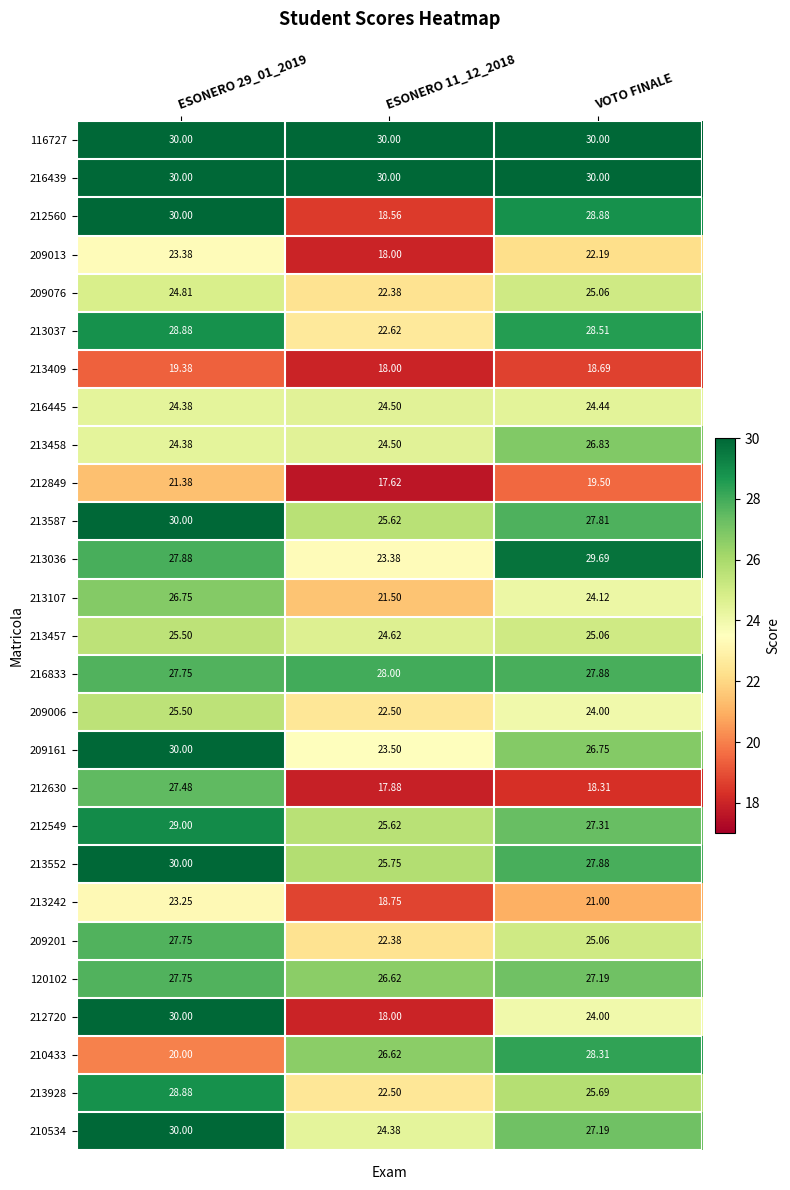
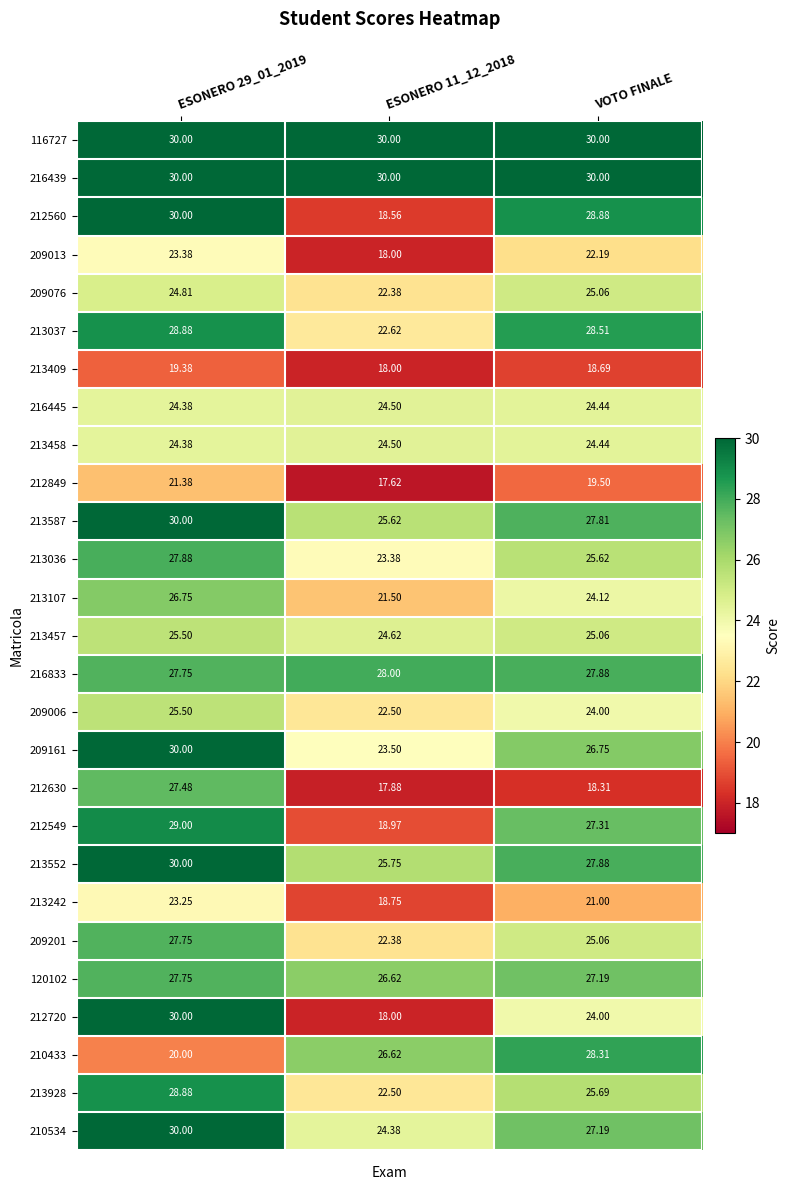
213458, VOTO FINALE: 26.83 -> 24.44
213036, VOTO FINALE: 29.69 -> 25.62
212549, ESONERO 11_12_2018: 25.62 -> 18.97
